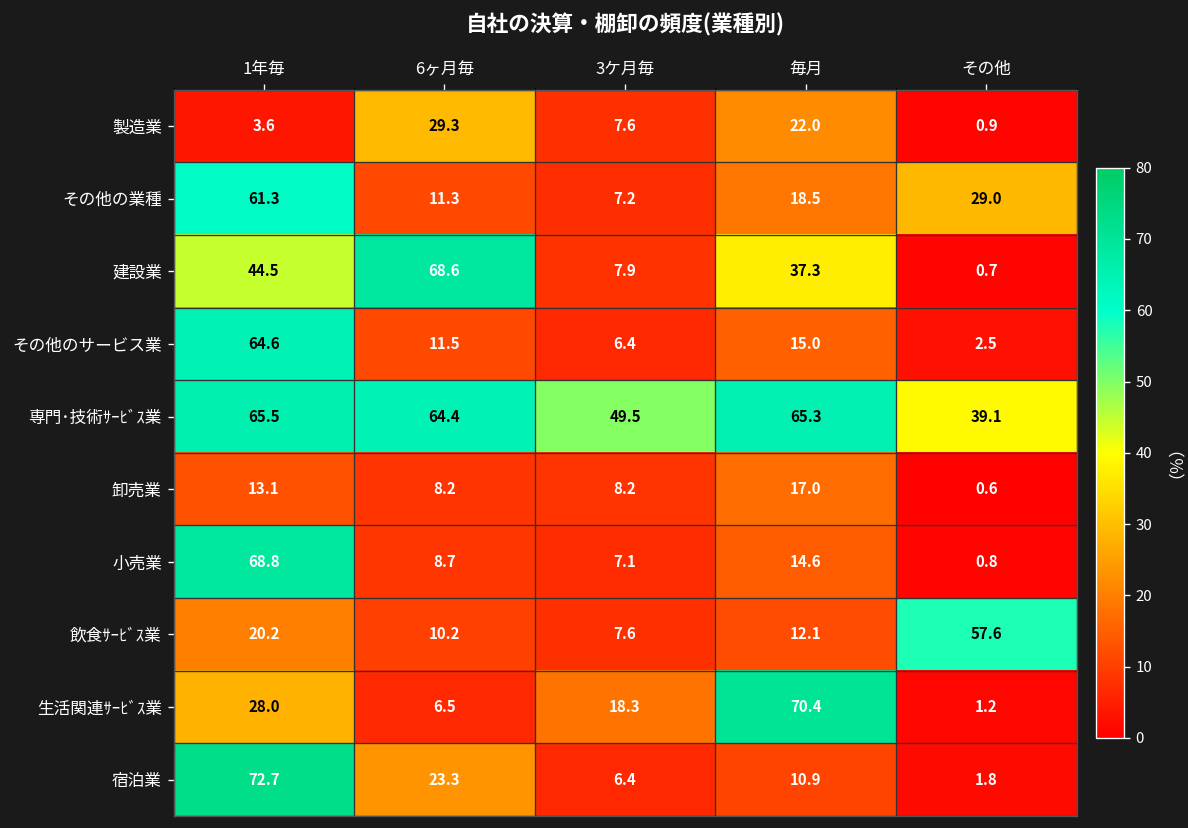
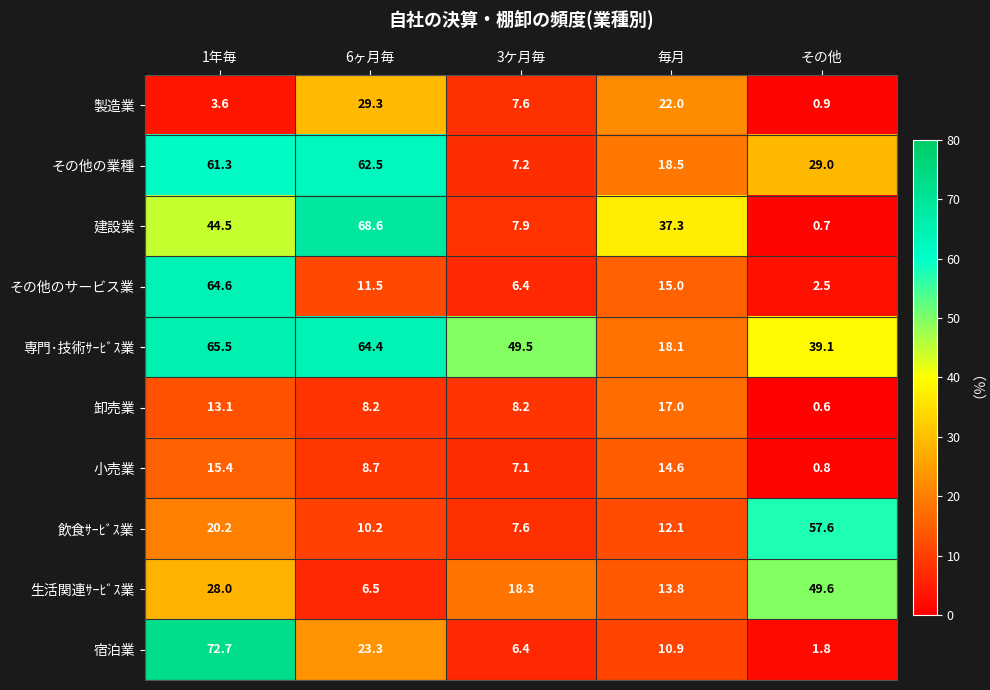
その他の業種, 6ヶ月毎: 11.3 -> 62.5
専門･技術ｻｰﾋﾞｽ業, 毎月: 65.3 -> 18.1
小売業, 1年毎: 68.8 -> 15.4
生活関連ｻｰﾋﾞｽ業, 毎月: 70.4 -> 13.8
生活関連ｻｰﾋﾞｽ業, その他: 1.2 -> 49.6
